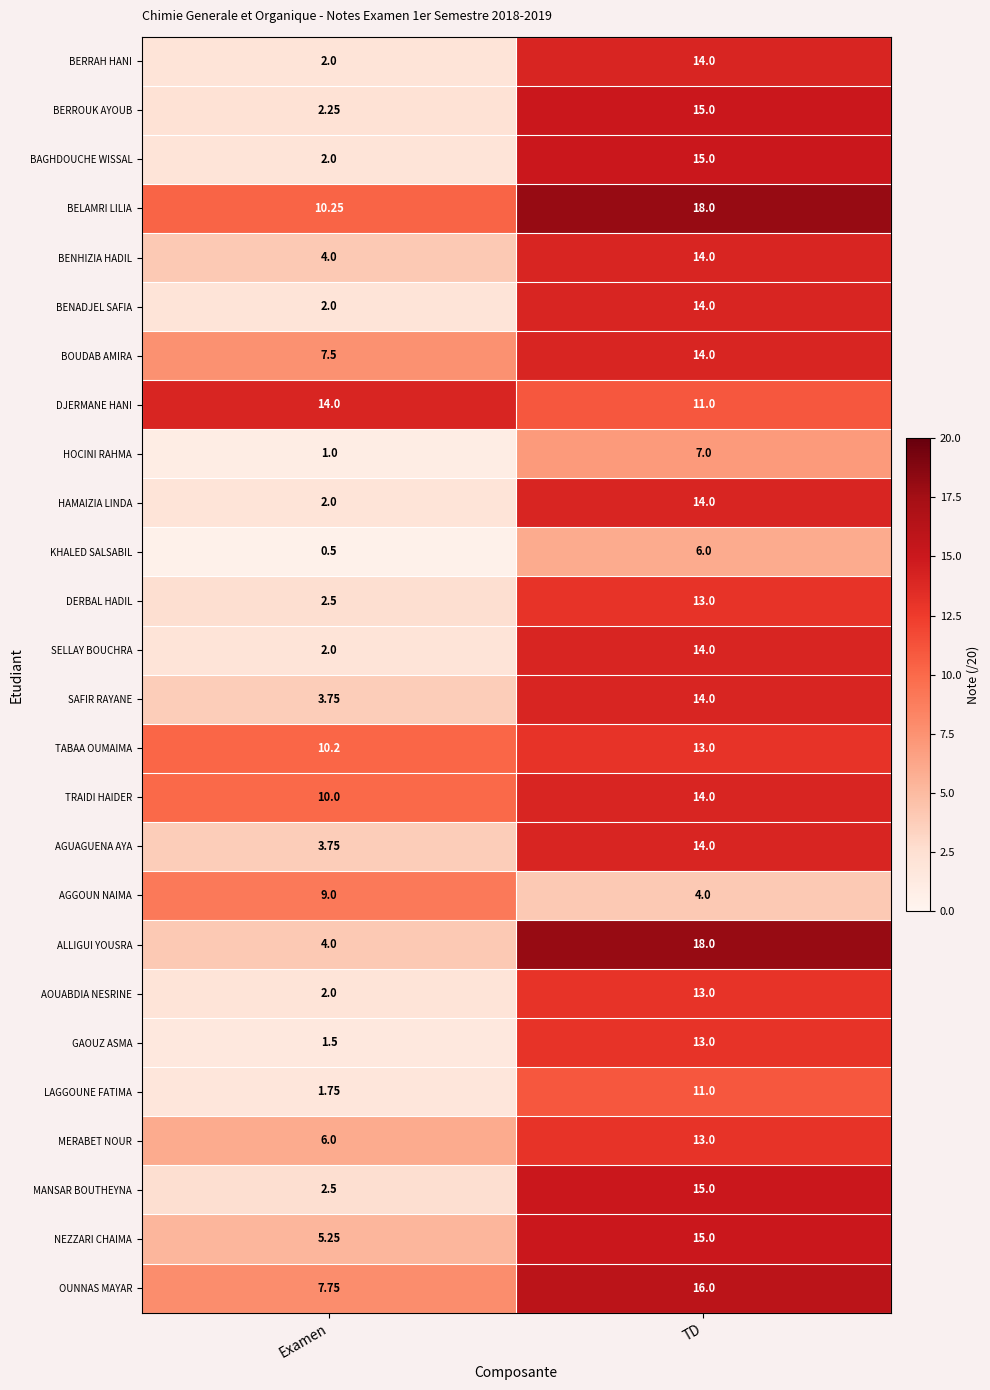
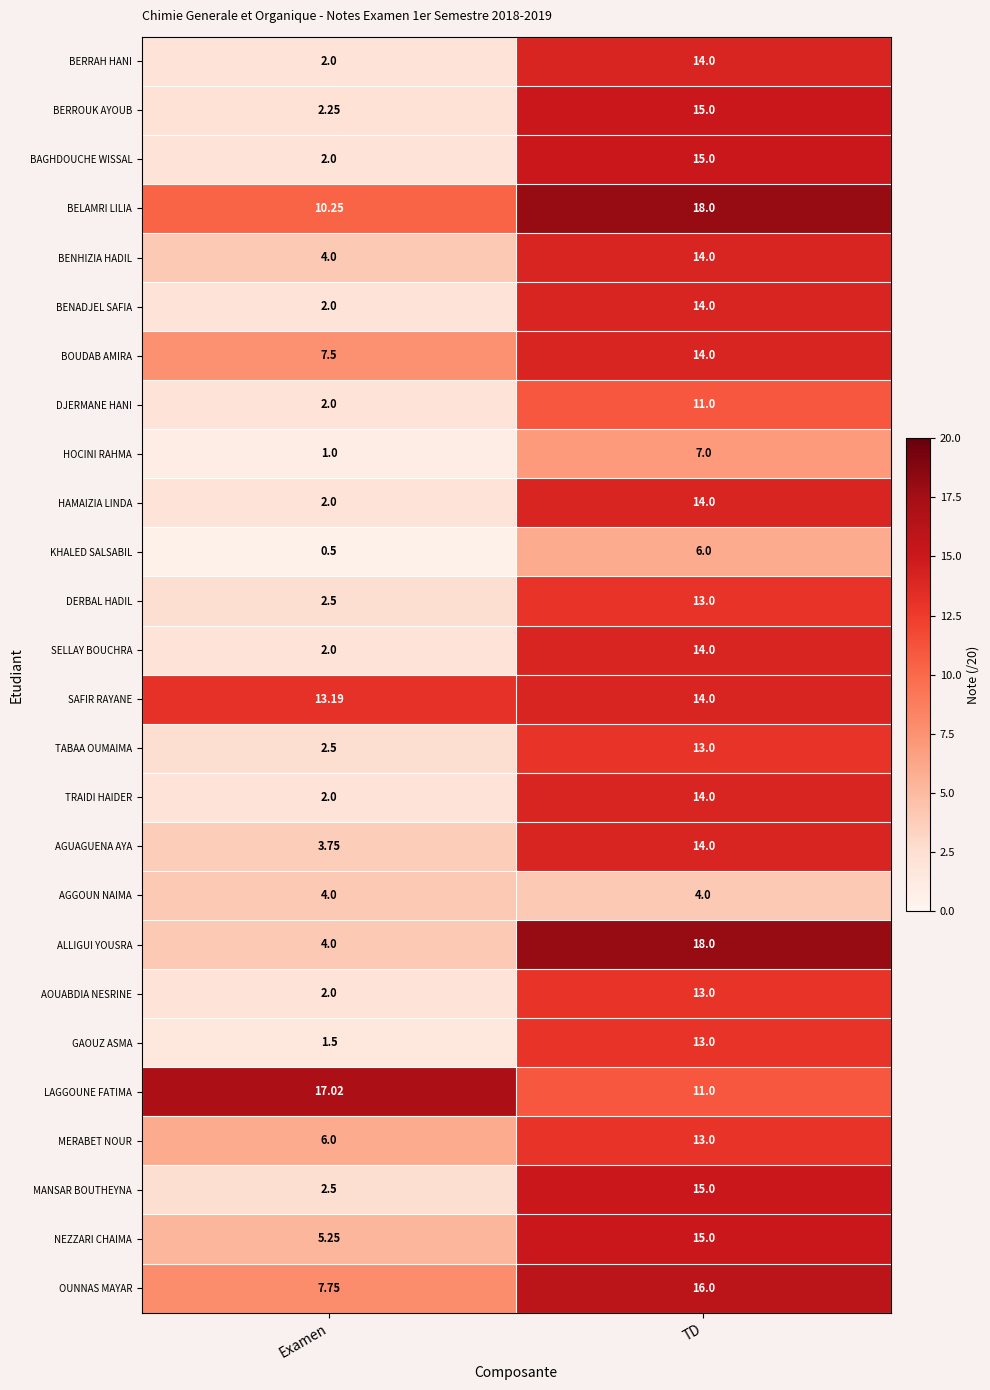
DJERMANE HANI, Examen: 14.0 -> 2.0
SAFIR RAYANE, Examen: 3.75 -> 13.19
TABAA OUMAIMA, Examen: 10.2 -> 2.5
TRAIDI HAIDER, Examen: 10.0 -> 2.0
AGGOUN NAIMA, Examen: 9.0 -> 4.0
LAGGOUNE FATIMA, Examen: 1.75 -> 17.02
